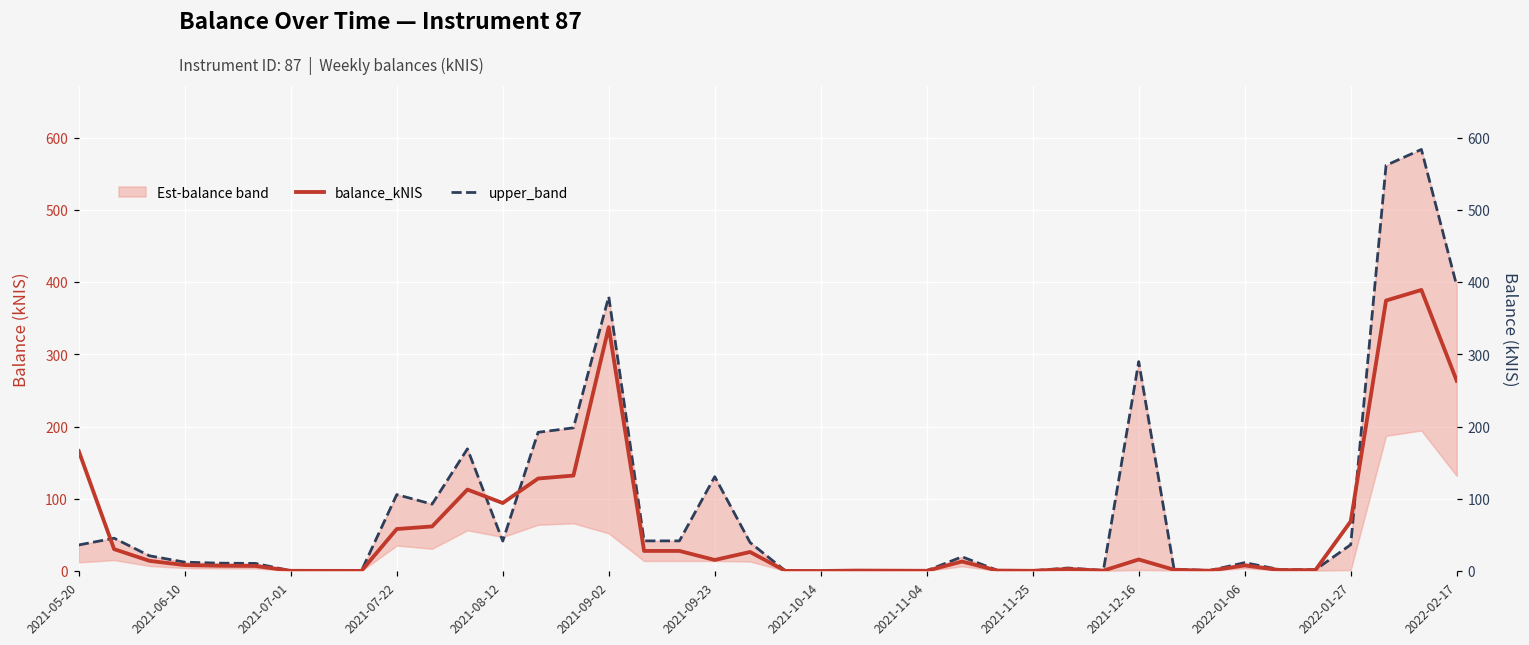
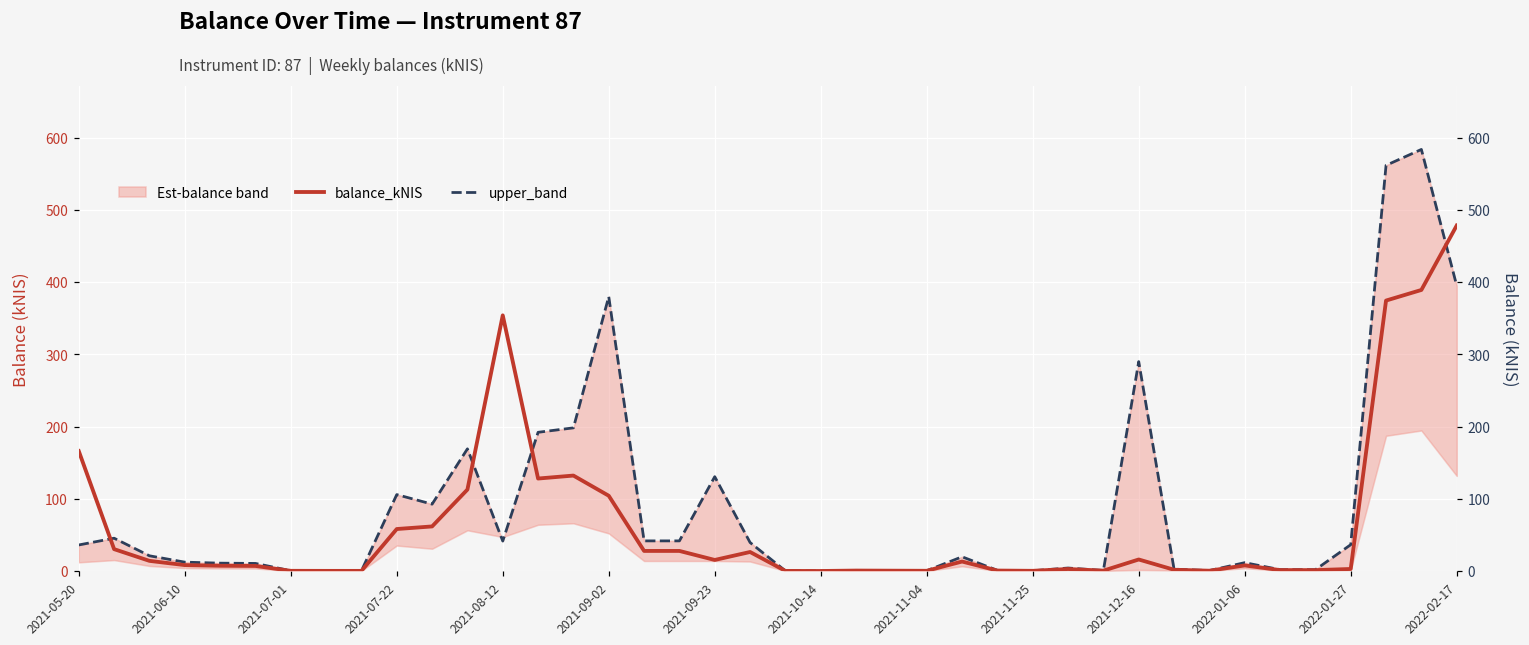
balance_kNIS, 2021-08-12: 90 -> 350
balance_kNIS, 2021-09-02: 340 -> 100
balance_kNIS, 2022-01-27: 70 -> 0
balance_kNIS, 2022-02-17: 260 -> 480
